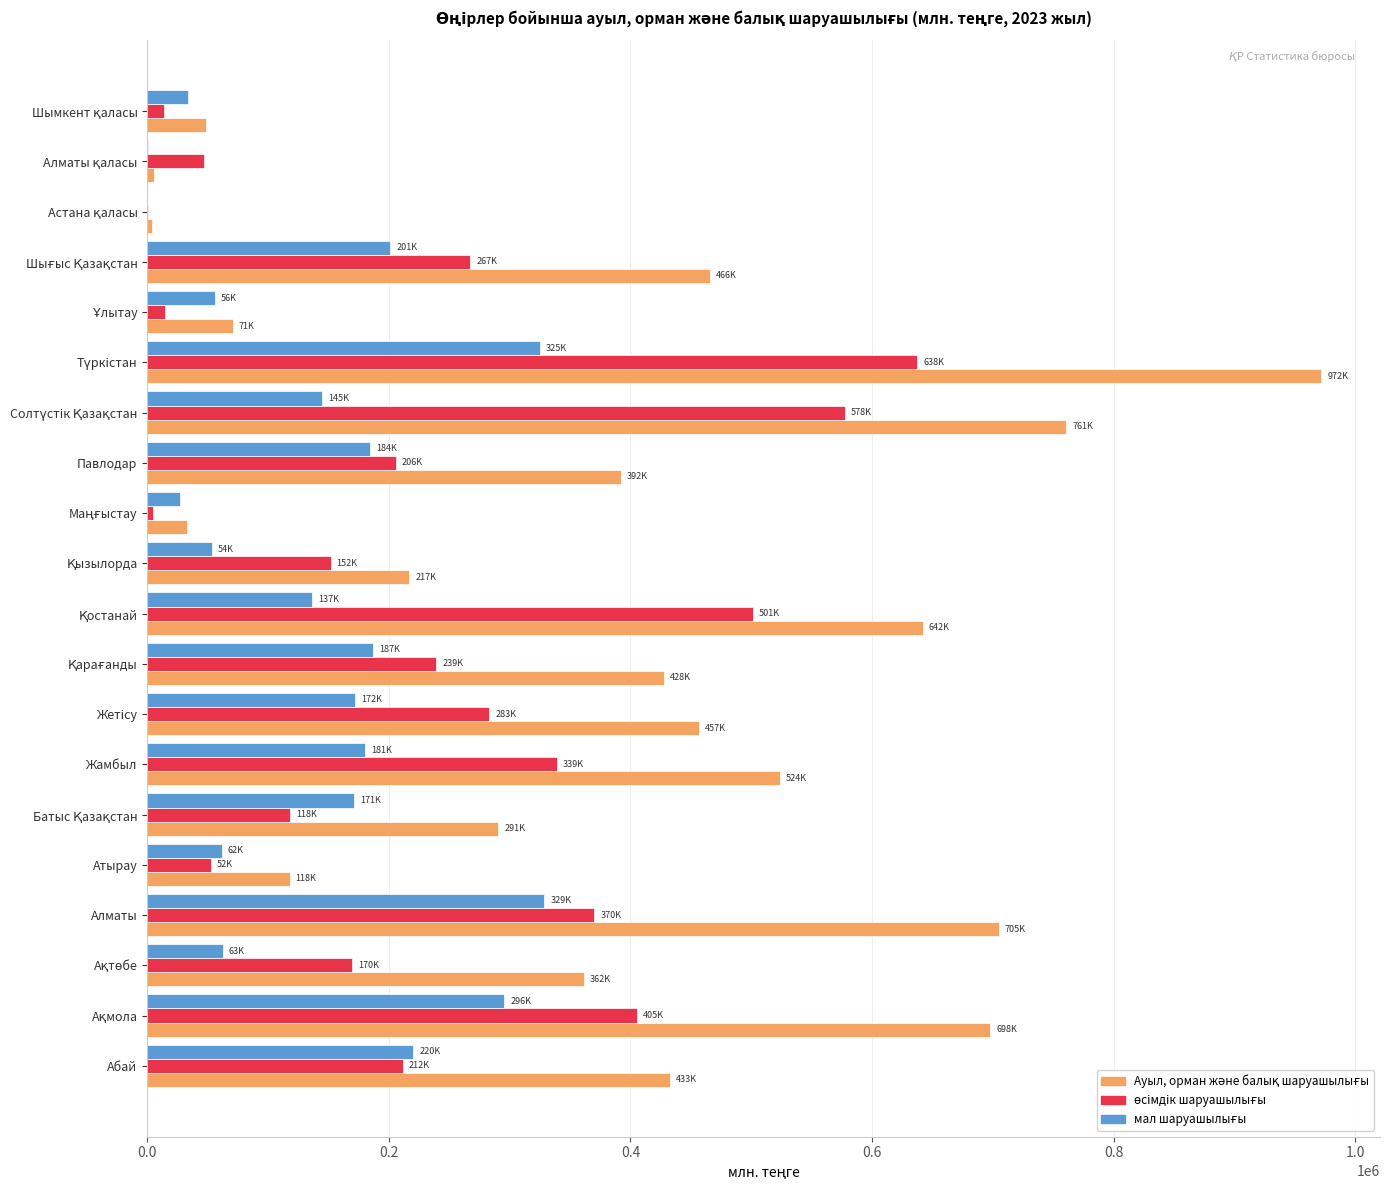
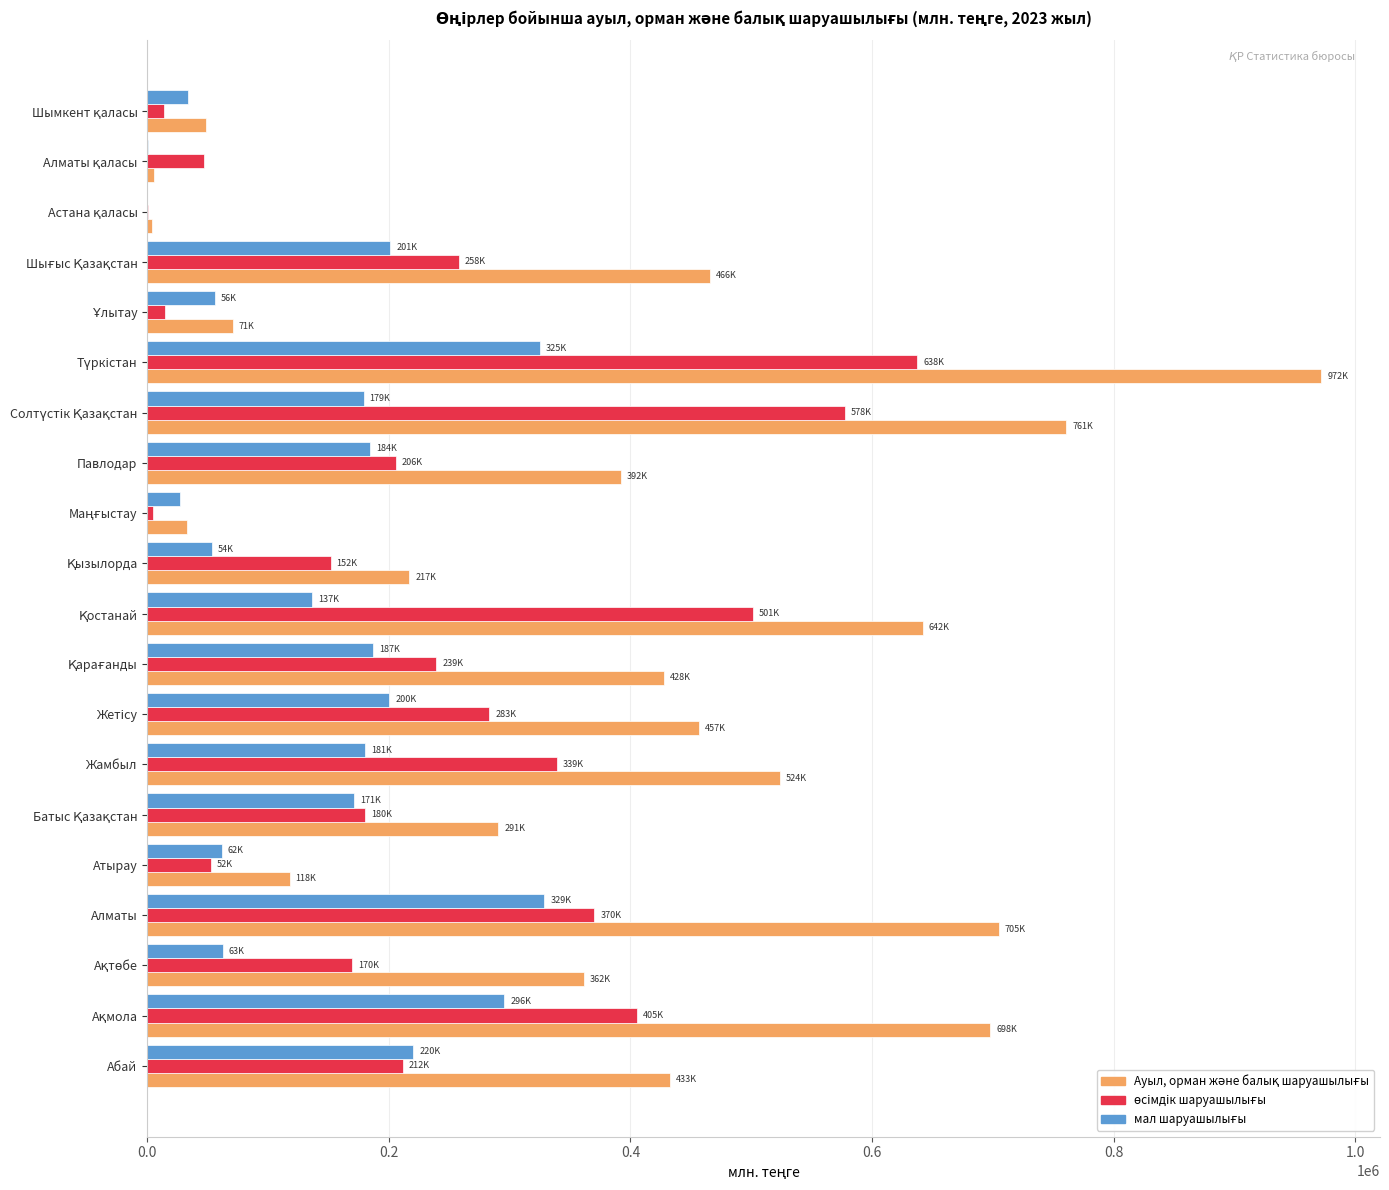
өсімдік шаруашылығы, Шығыс Қазақстан: 267K -> 258K
мал шаруашылығы, Солтүстік Қазақстан: 145K -> 179K
мал шаруашылығы, Жетісу: 172K -> 200K
өсімдік шаруашылығы, Батыс Қазақстан: 118K -> 180K
